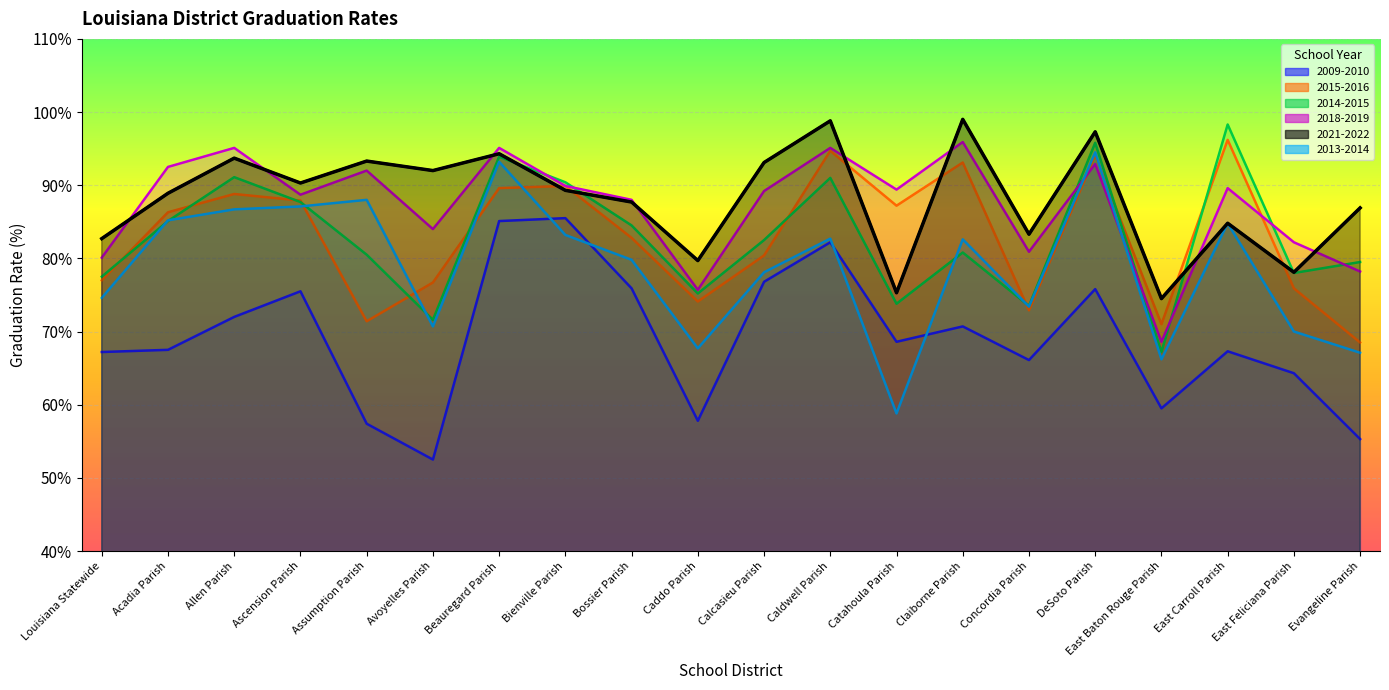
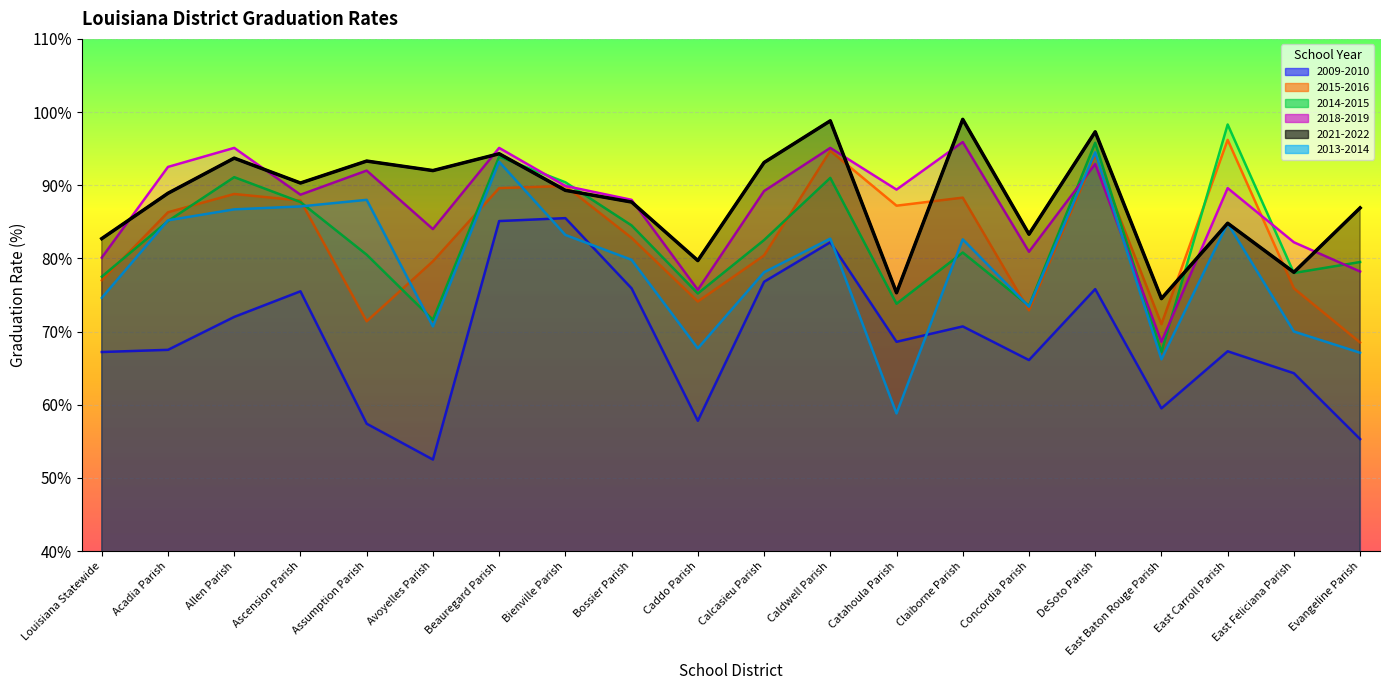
2015-2016, Avoyelles Parish: 77% -> 80%
2015-2016, Claiborne Parish: 93% -> 88%
